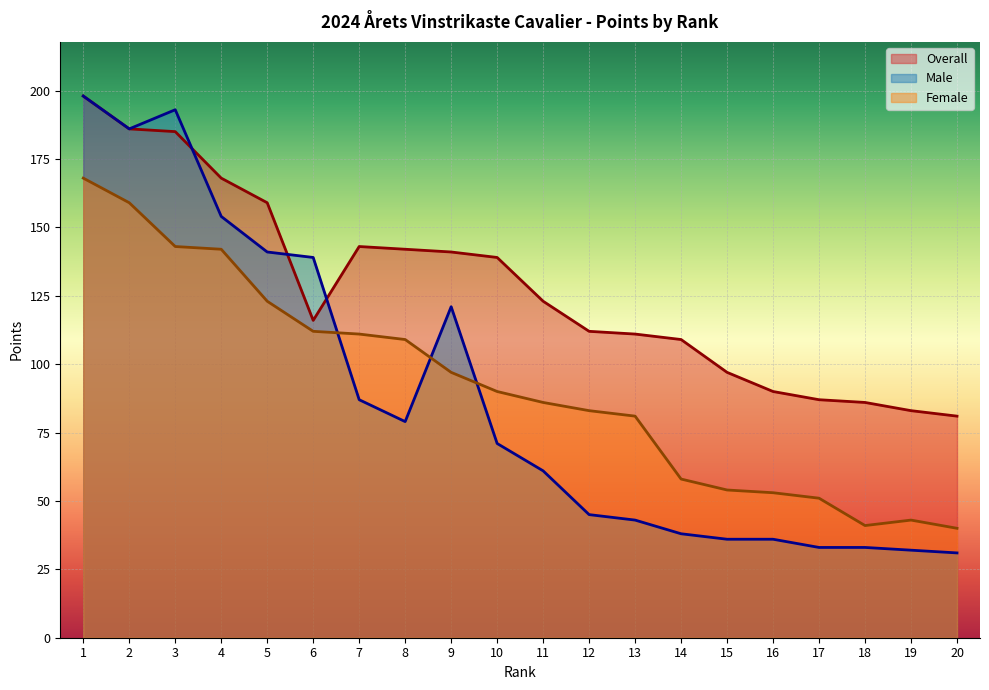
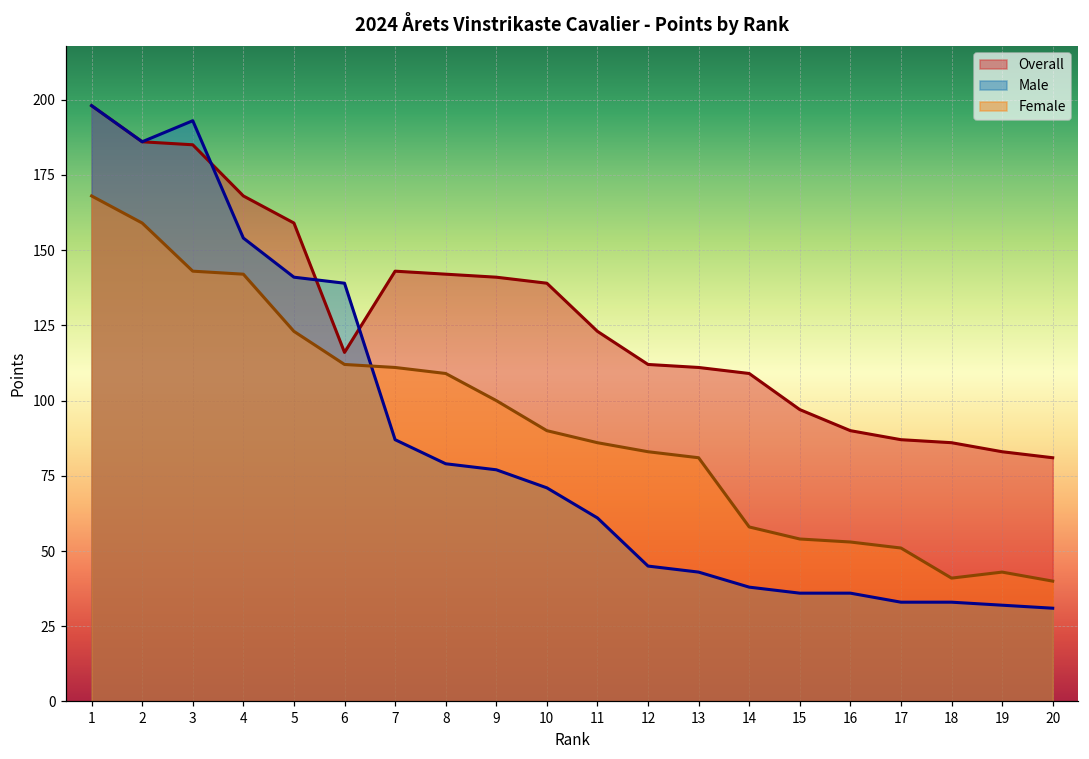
Male, 9: 121 -> 77
Female, 9: 97 -> 100
